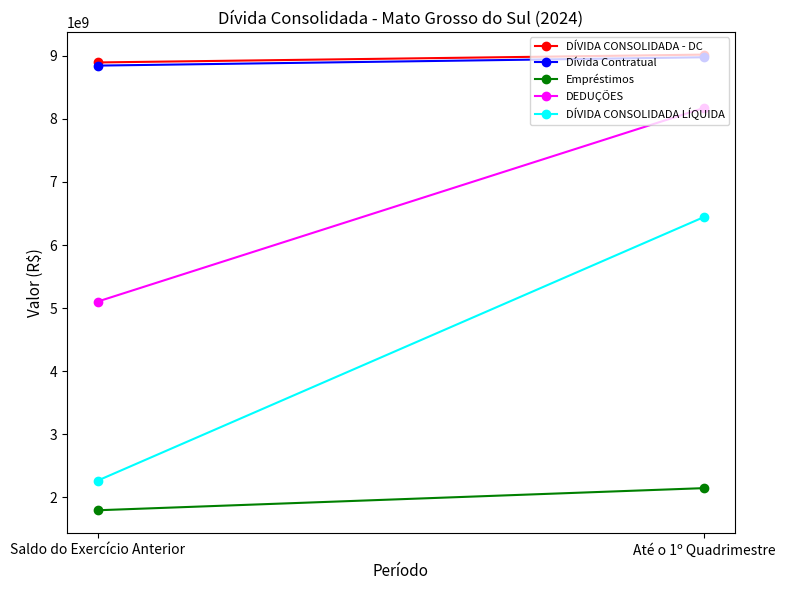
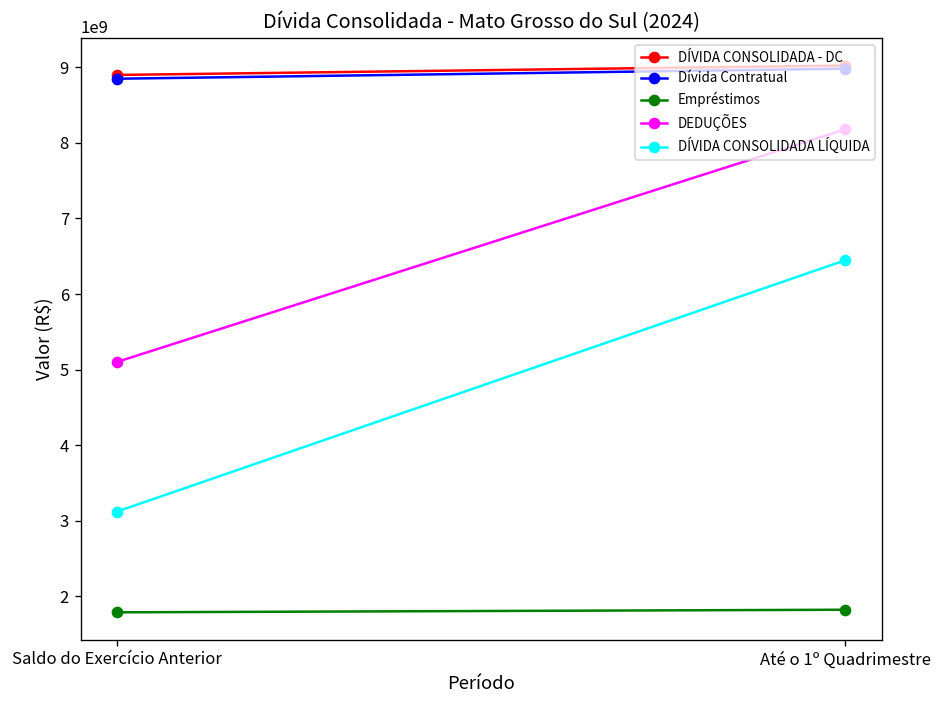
DÍVIDA CONSOLIDADA LÍQUIDA, Saldo do Exercício Anterior: 2300000000 -> 3100000000
Empréstimos, Até o 1º Quadrimestre: 2100000000 -> 1800000000
